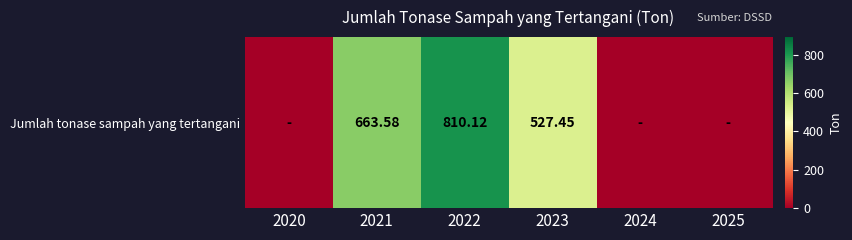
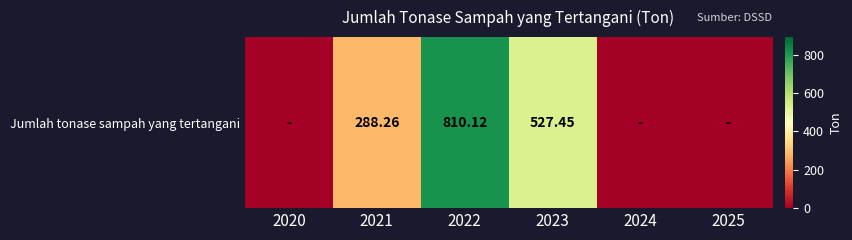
Jumlah tonase sampah yang tertangani, 2021: 663.58 -> 288.26
